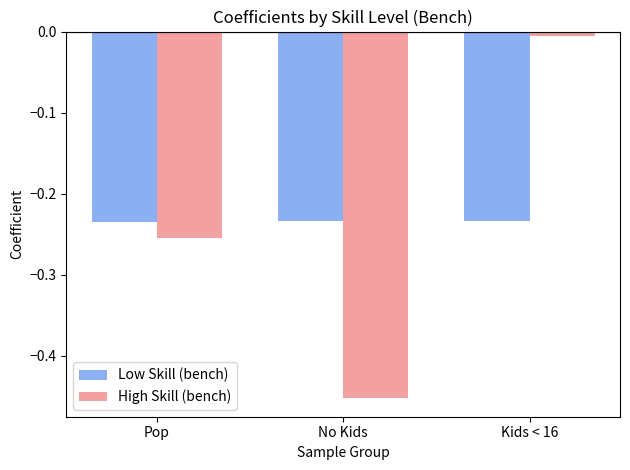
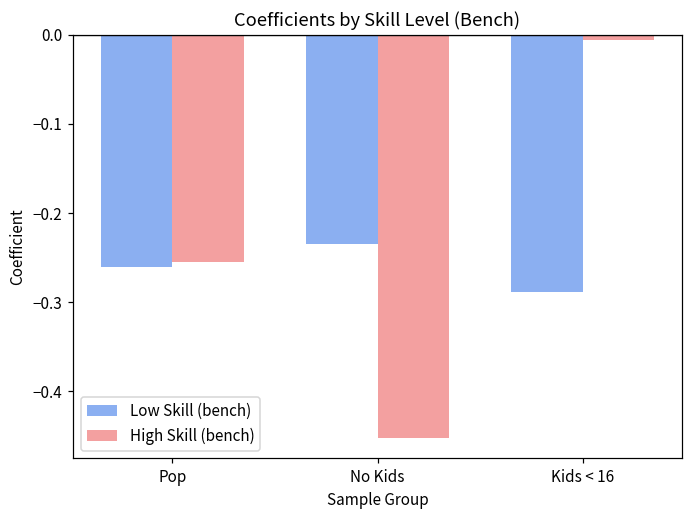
Low Skill (bench), Pop: -0.23 -> -0.26
Low Skill (bench), Kids < 16: -0.23 -> -0.29
